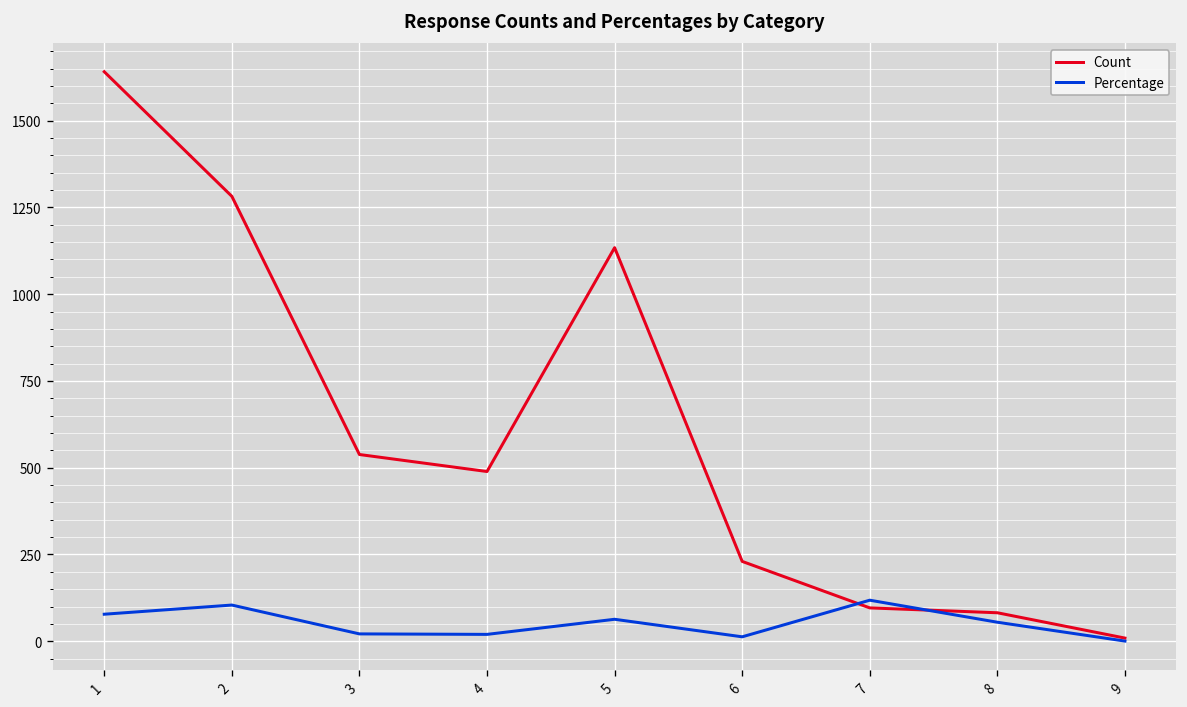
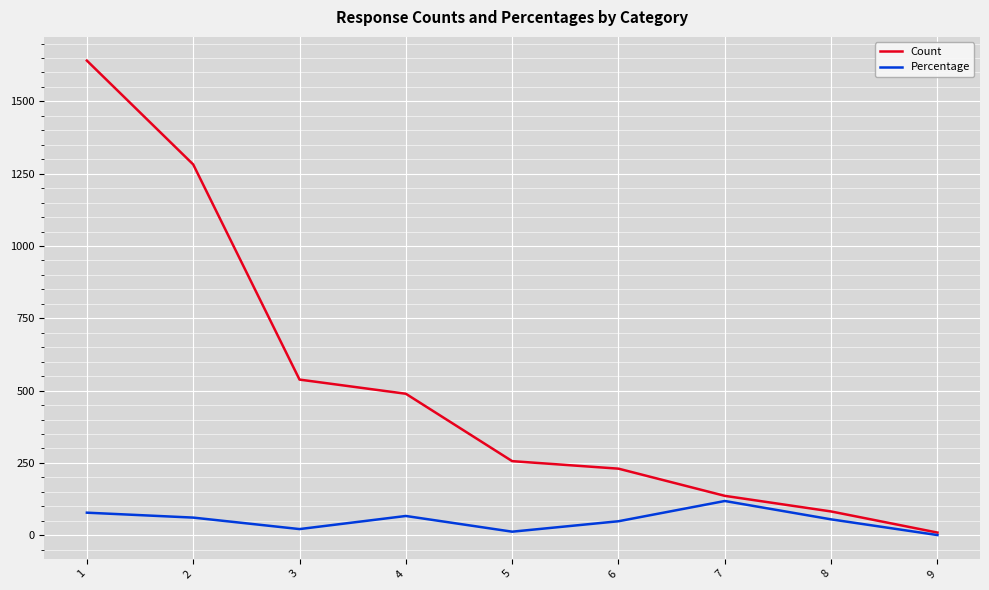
Percentage, 2: 100 -> 60
Percentage, 4: 20 -> 70
Count, 5: 1130 -> 260
Percentage, 5: 60 -> 10
Percentage, 6: 10 -> 50
Count, 7: 100 -> 140
